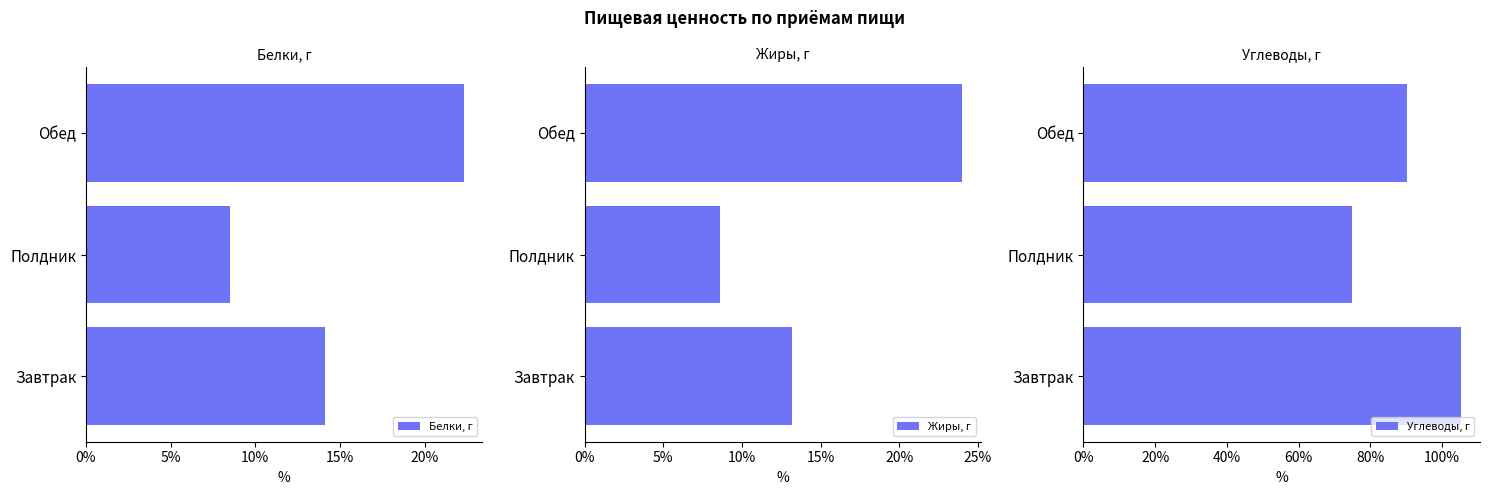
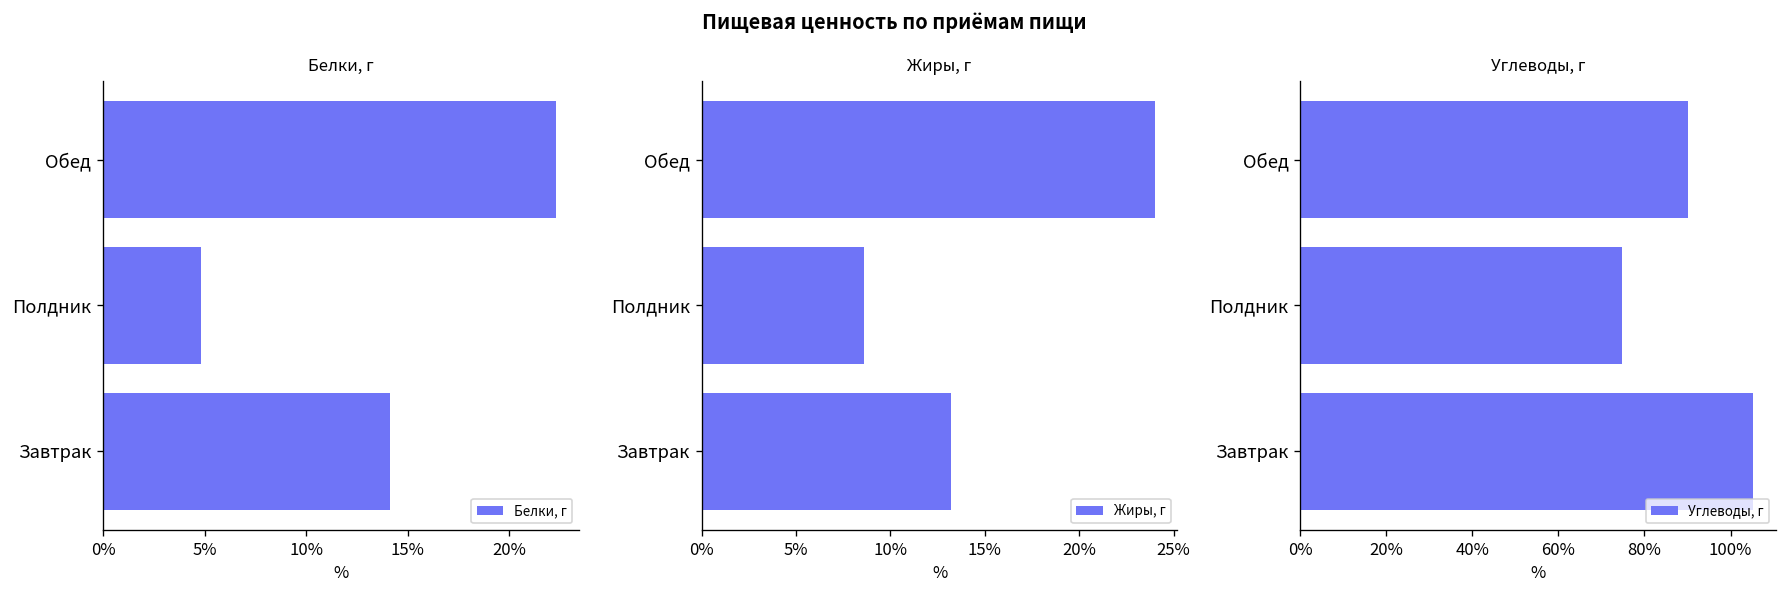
Белки, г, Полдник: 8.5% -> 4.8%
